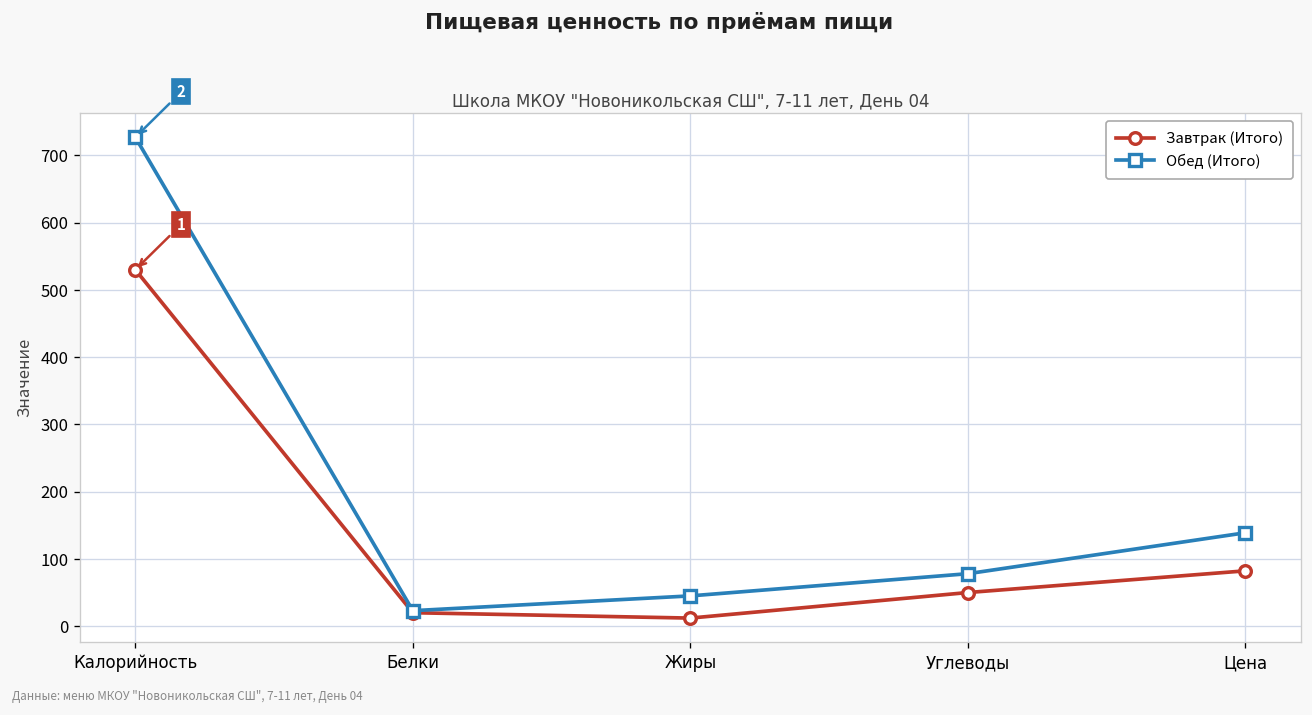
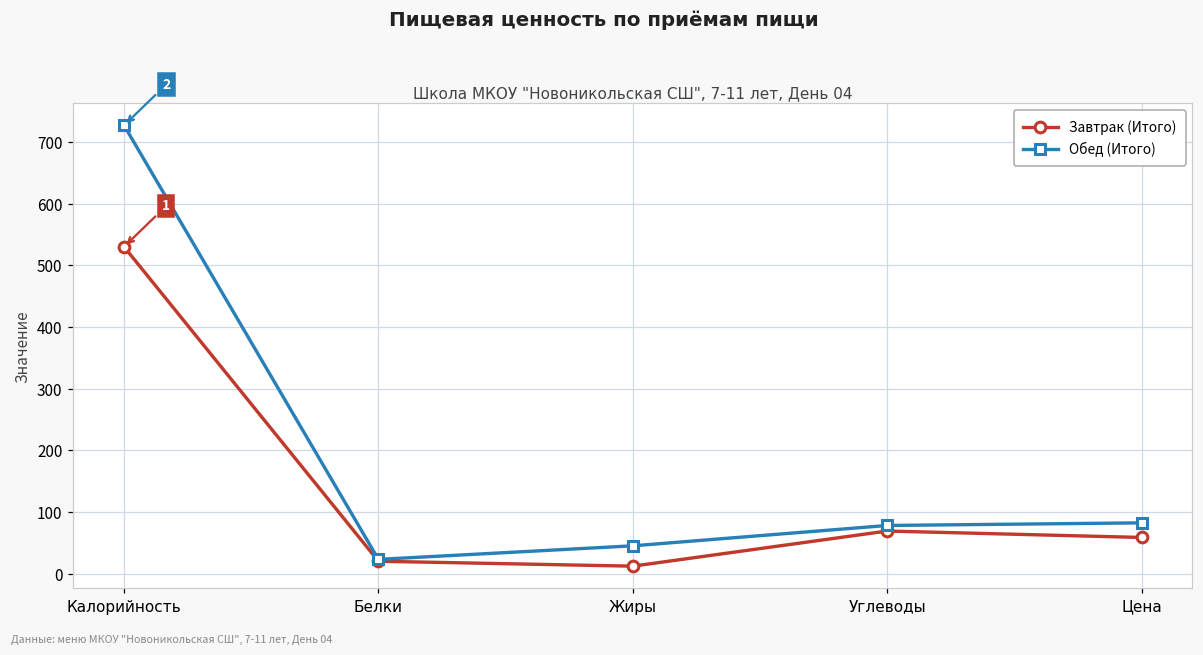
Завтрак (Итого), Углеводы: 50 -> 70
Завтрак (Итого), Цена: 80 -> 60
Обед (Итого), Цена: 140 -> 80
